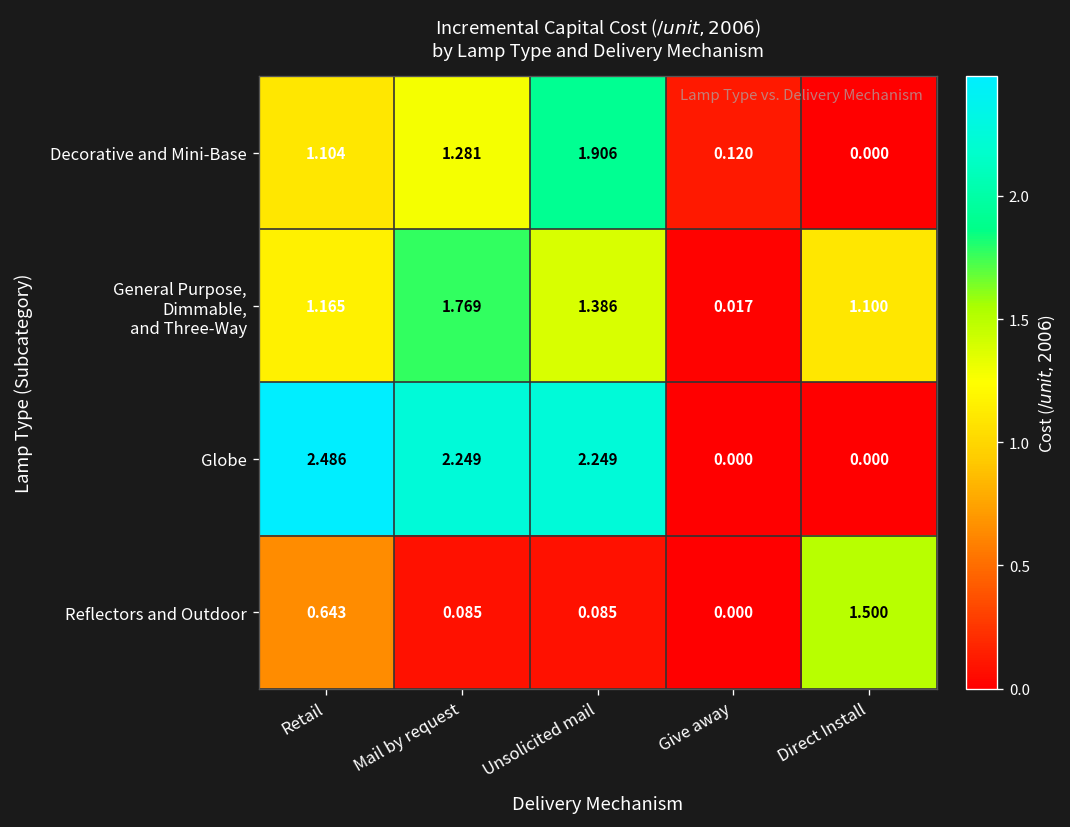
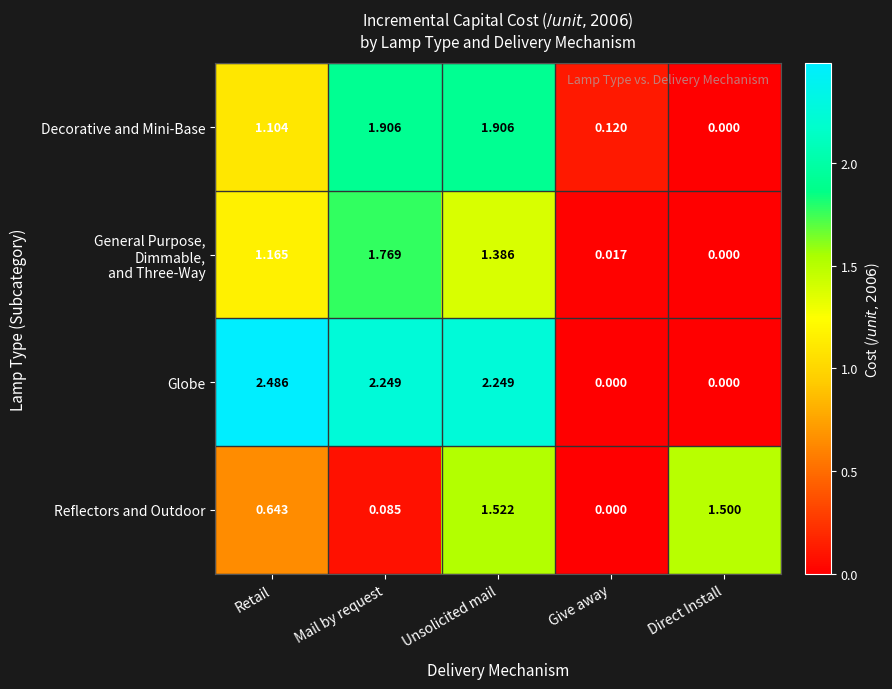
Decorative and Mini-Base, Mail by request: 1.281 -> 1.906
General Purpose, Dimmable, and Three-Way, Direct Install: 1.100 -> 0.000
Reflectors and Outdoor, Unsolicited mail: 0.085 -> 1.522
